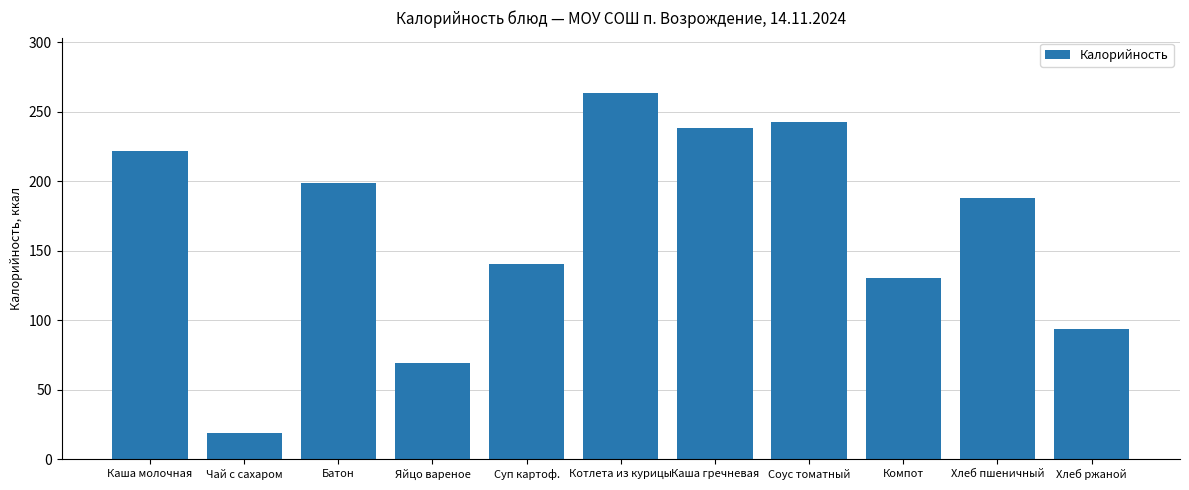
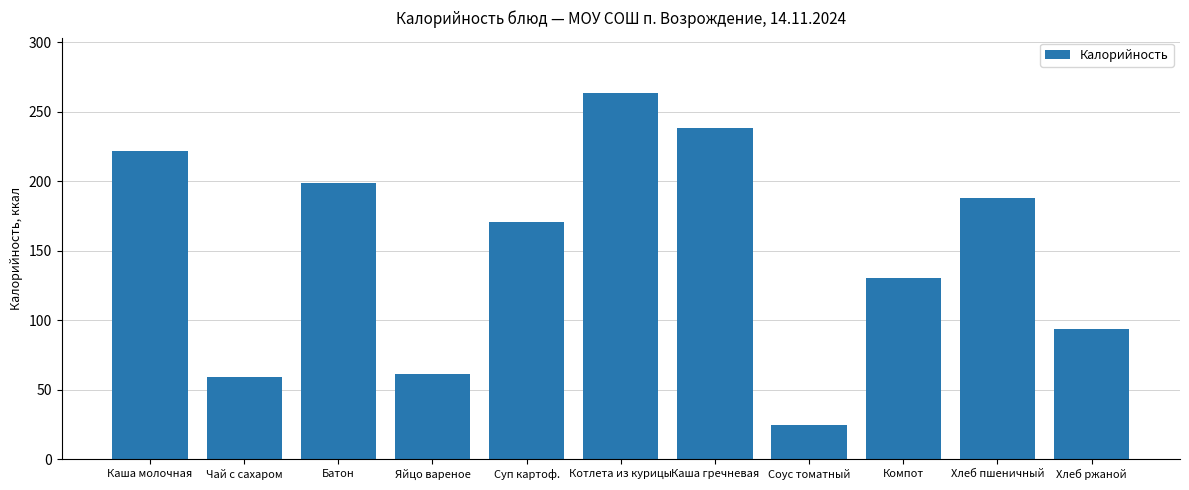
Чай с сахаром: 19 -> 59
Яйцо вареное: 69 -> 61
Суп картоф.: 141 -> 171
Соус томатный: 242 -> 25
